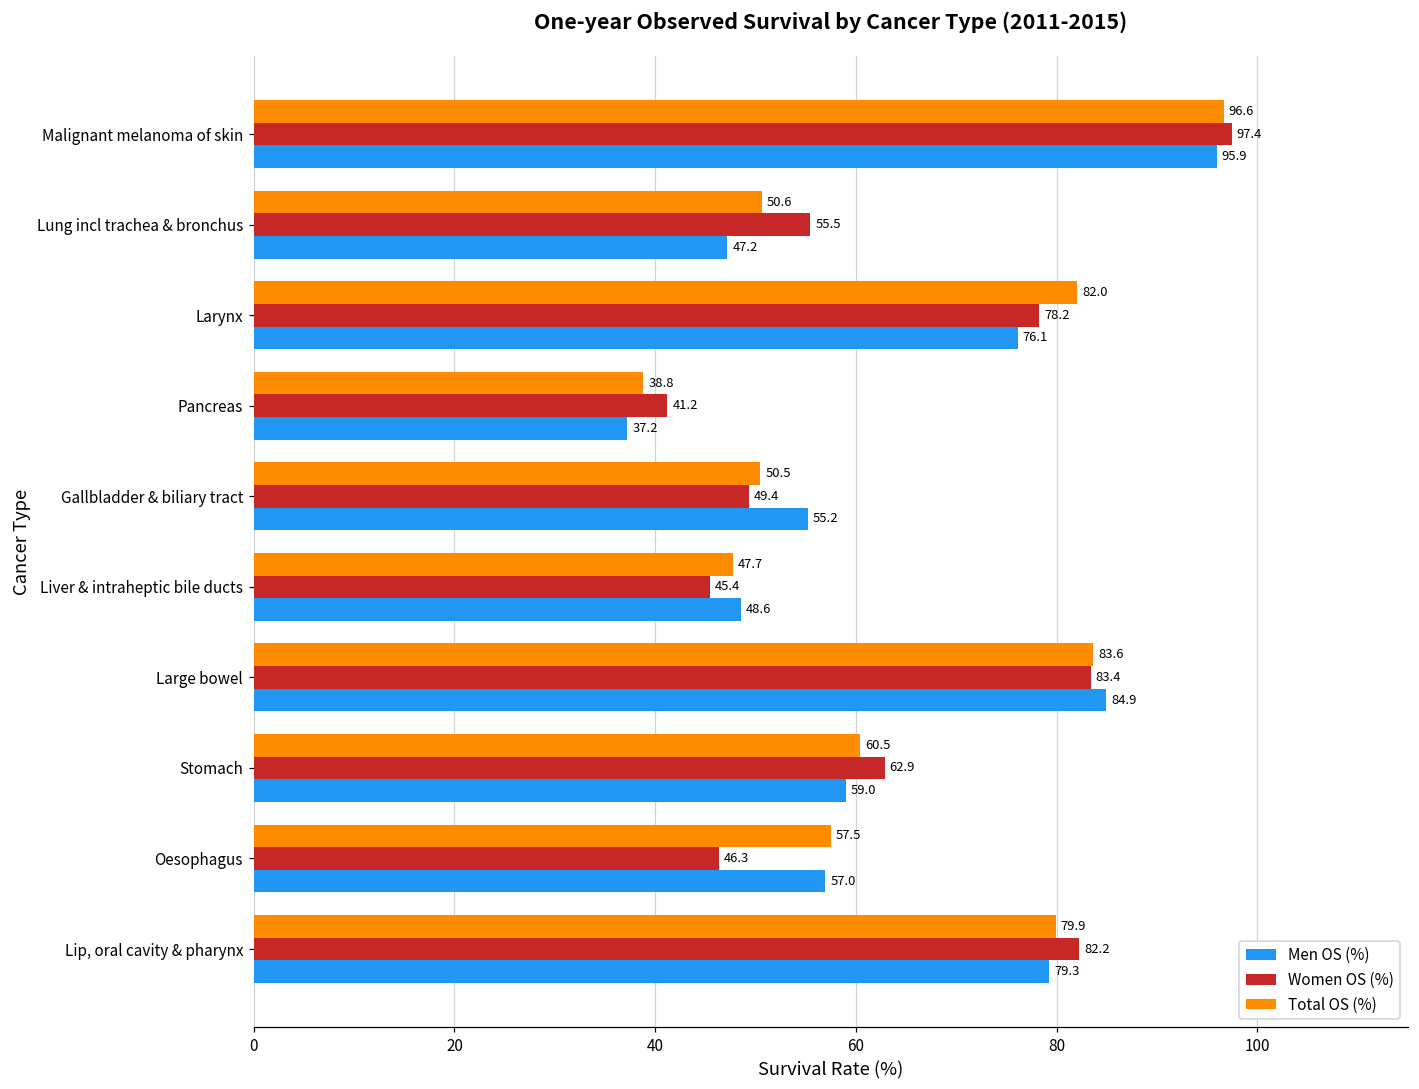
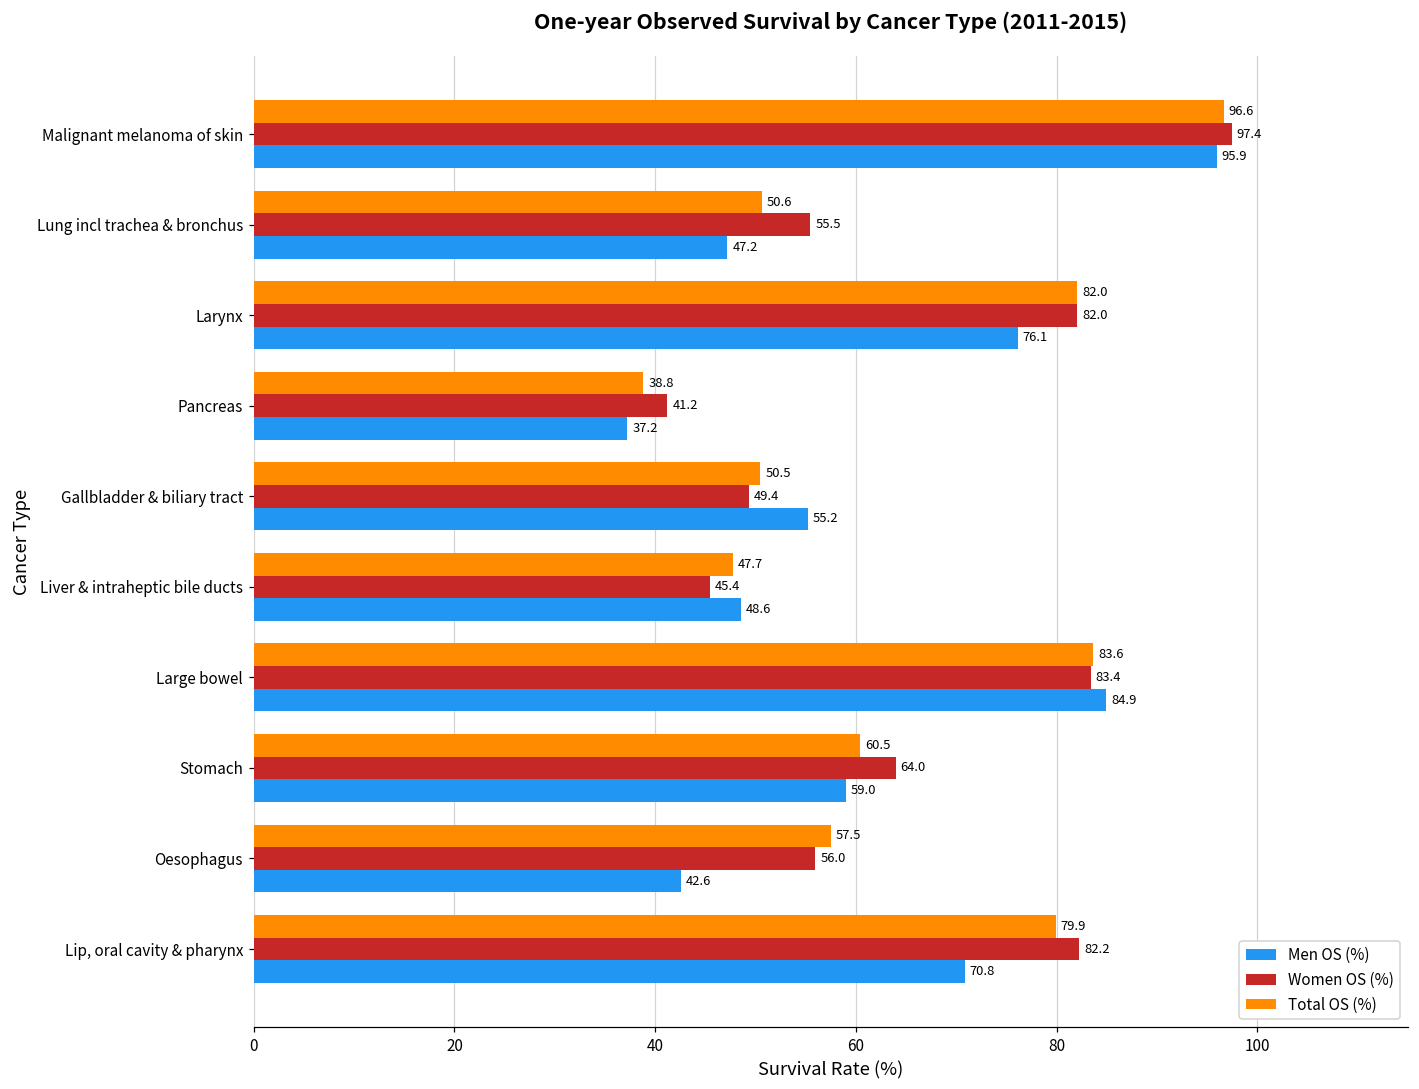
Women OS (%), Larynx: 78.2 -> 82.0
Women OS (%), Stomach: 62.9 -> 64.0
Women OS (%), Oesophagus: 46.3 -> 56.0
Men OS (%), Oesophagus: 57.0 -> 42.6
Men OS (%), Lip, oral cavity & pharynx: 79.3 -> 70.8
